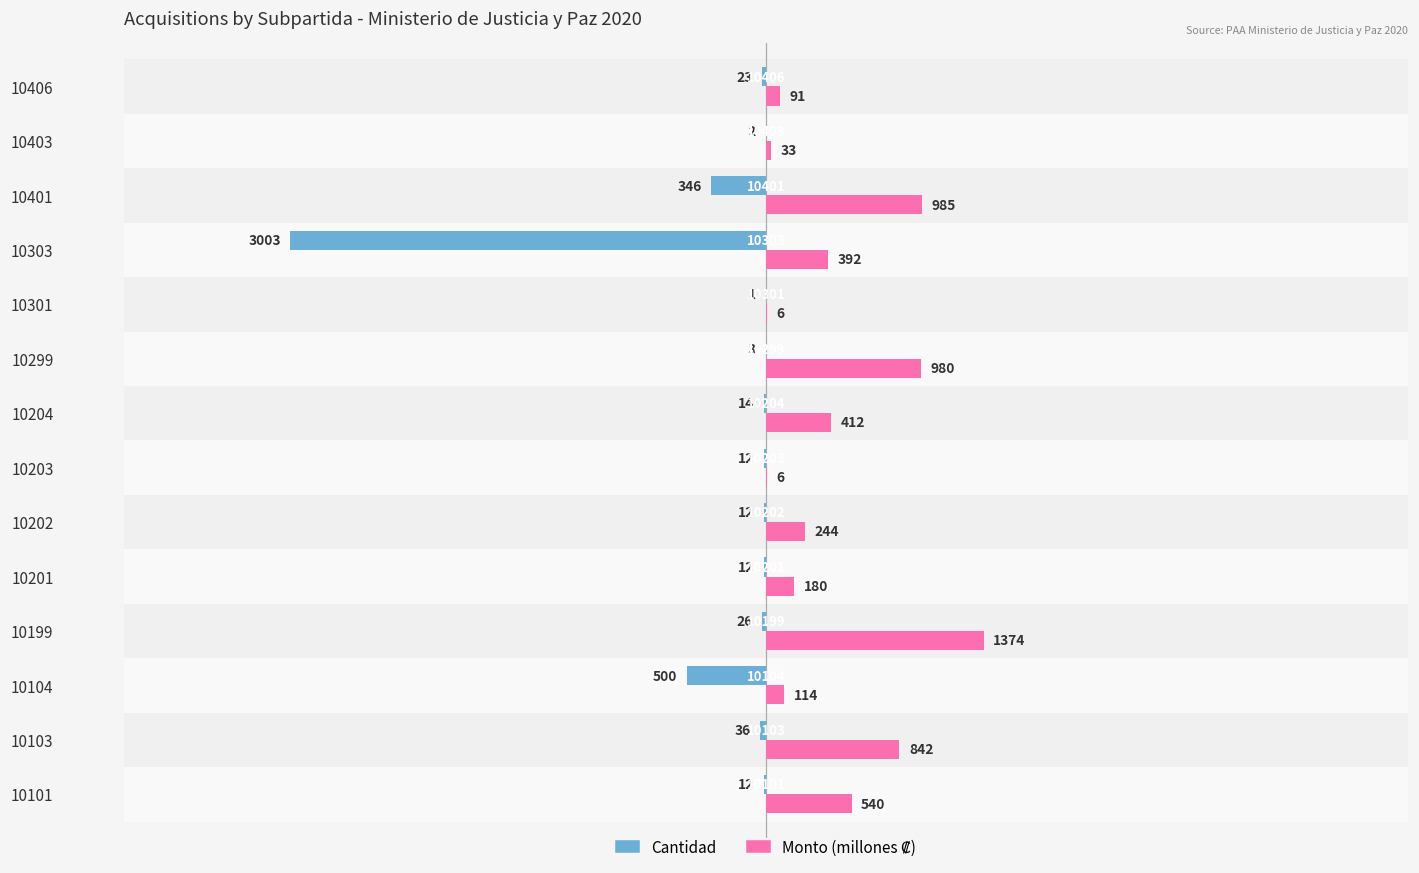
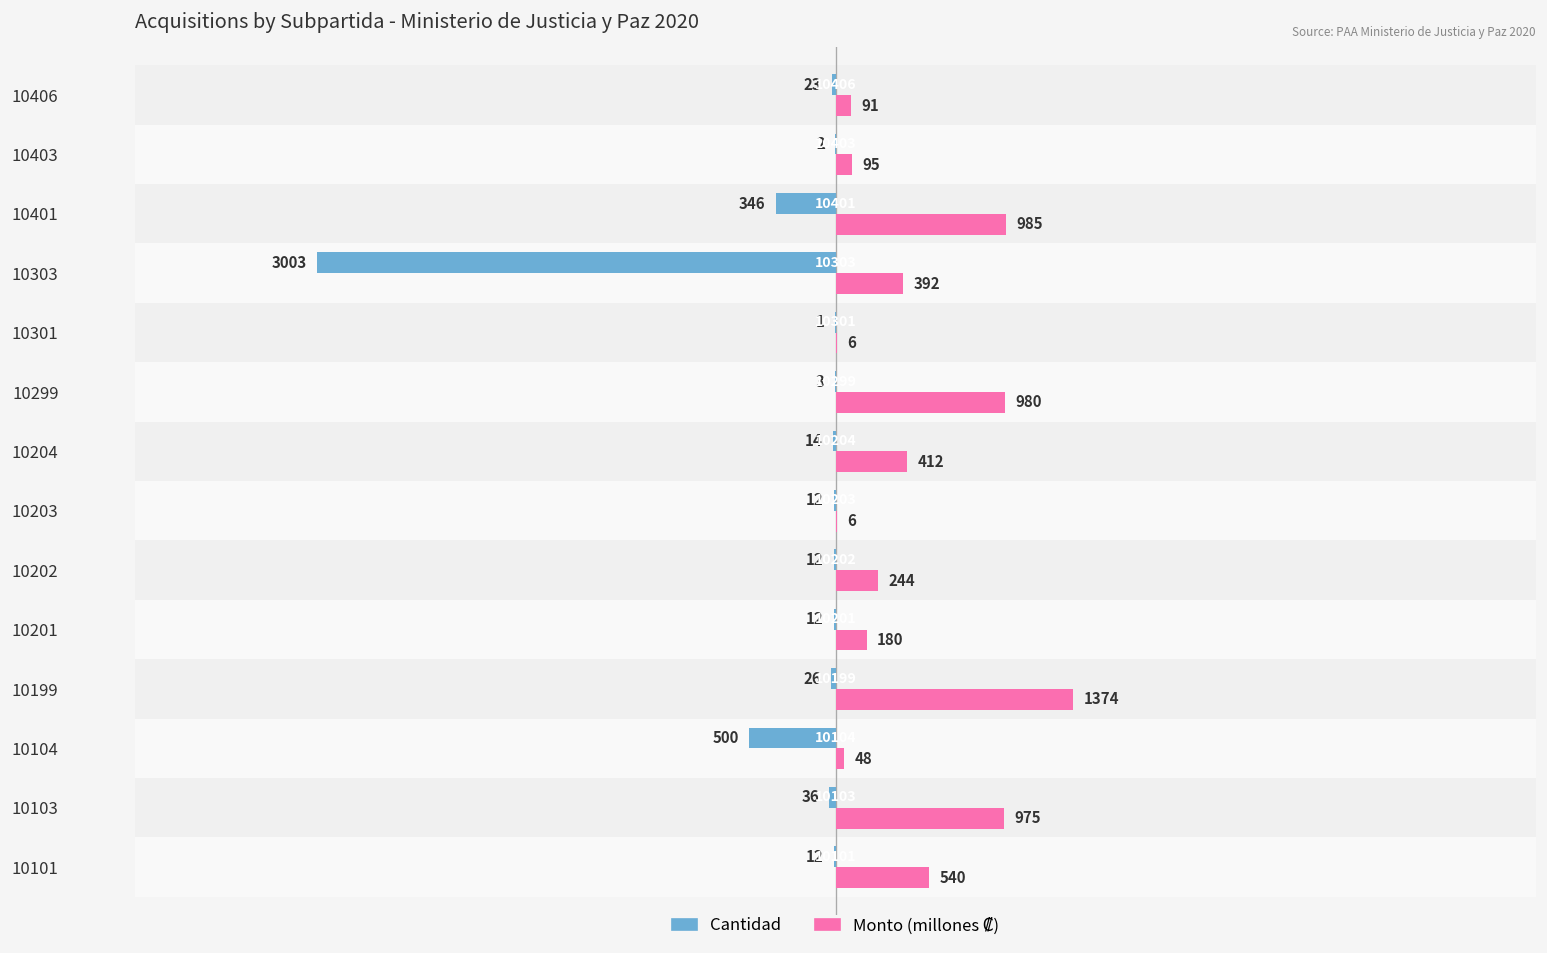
Monto (millones ₡), 10403: 33 -> 95
Monto (millones ₡), 10104: 114 -> 48
Monto (millones ₡), 10103: 842 -> 975
